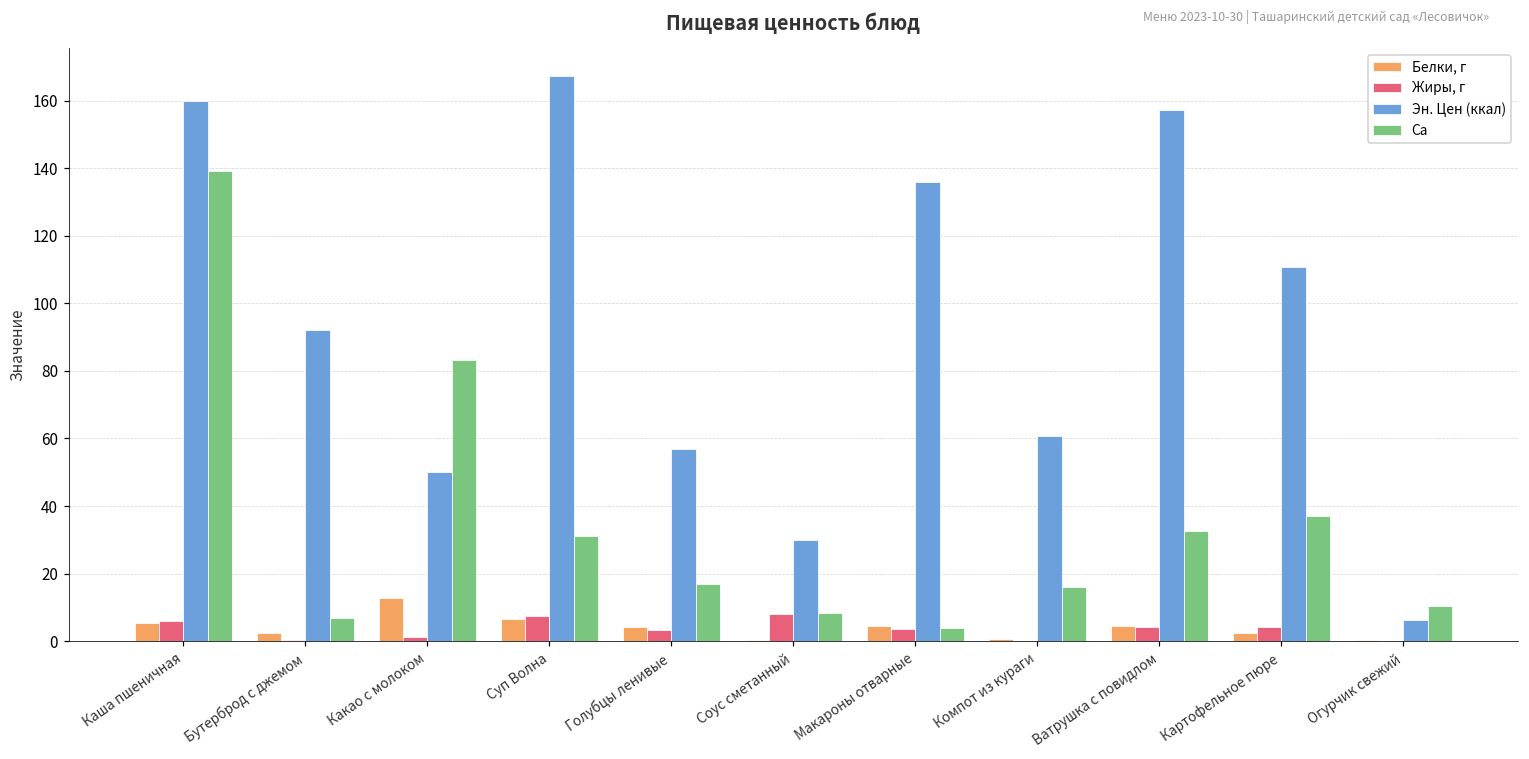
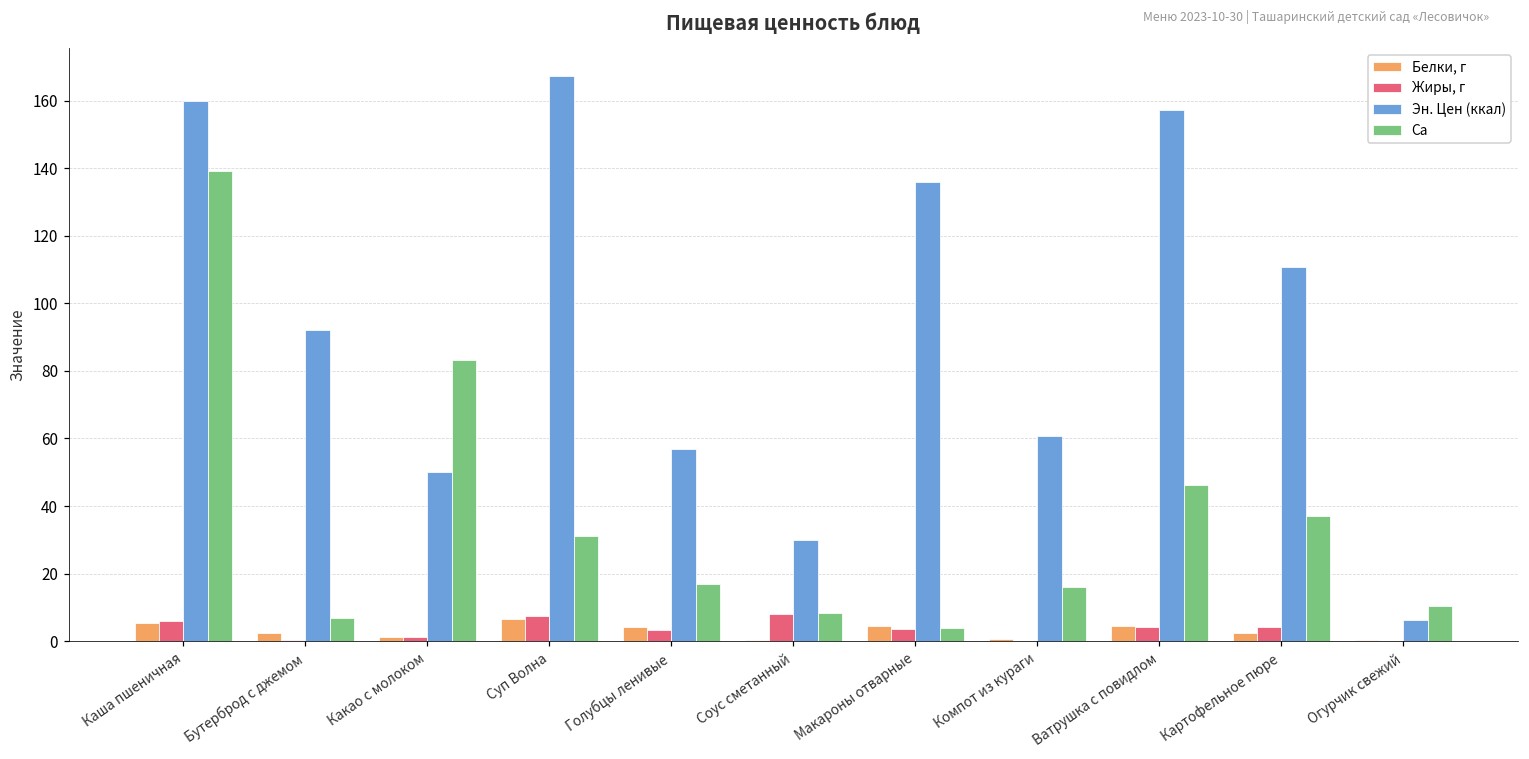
Белки, г, Какао с молоком: 13 -> 1
Ca, Ватрушка с повидлом: 33 -> 46
